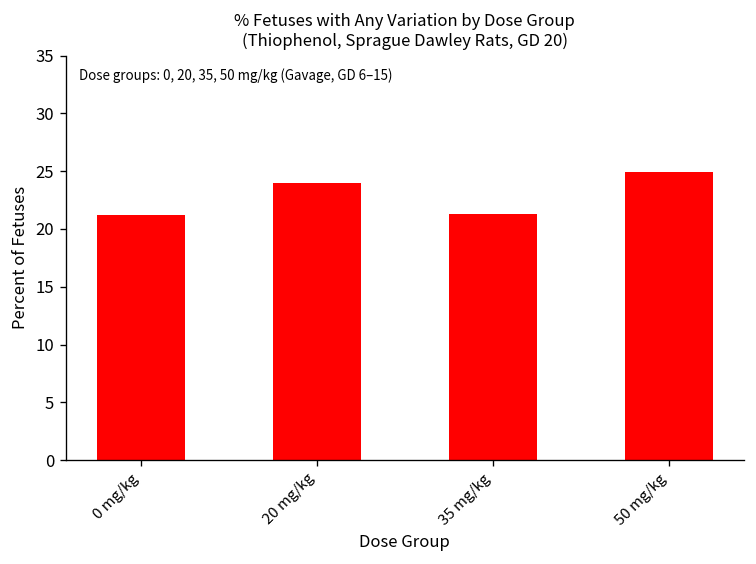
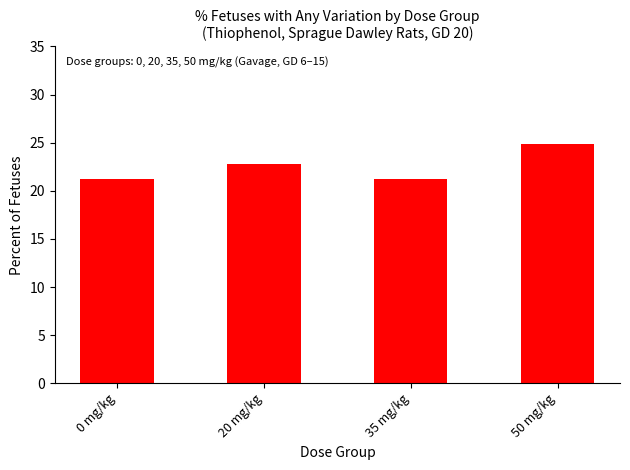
20 mg/kg: 24 -> 23
